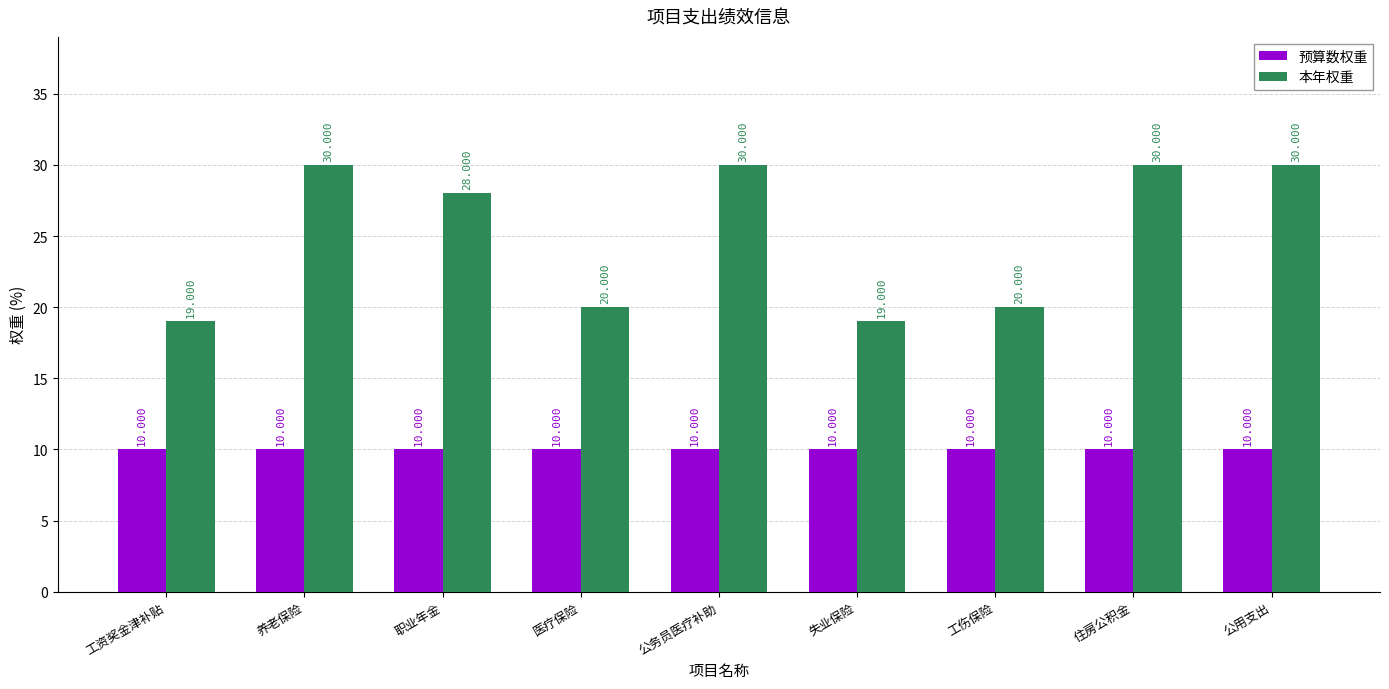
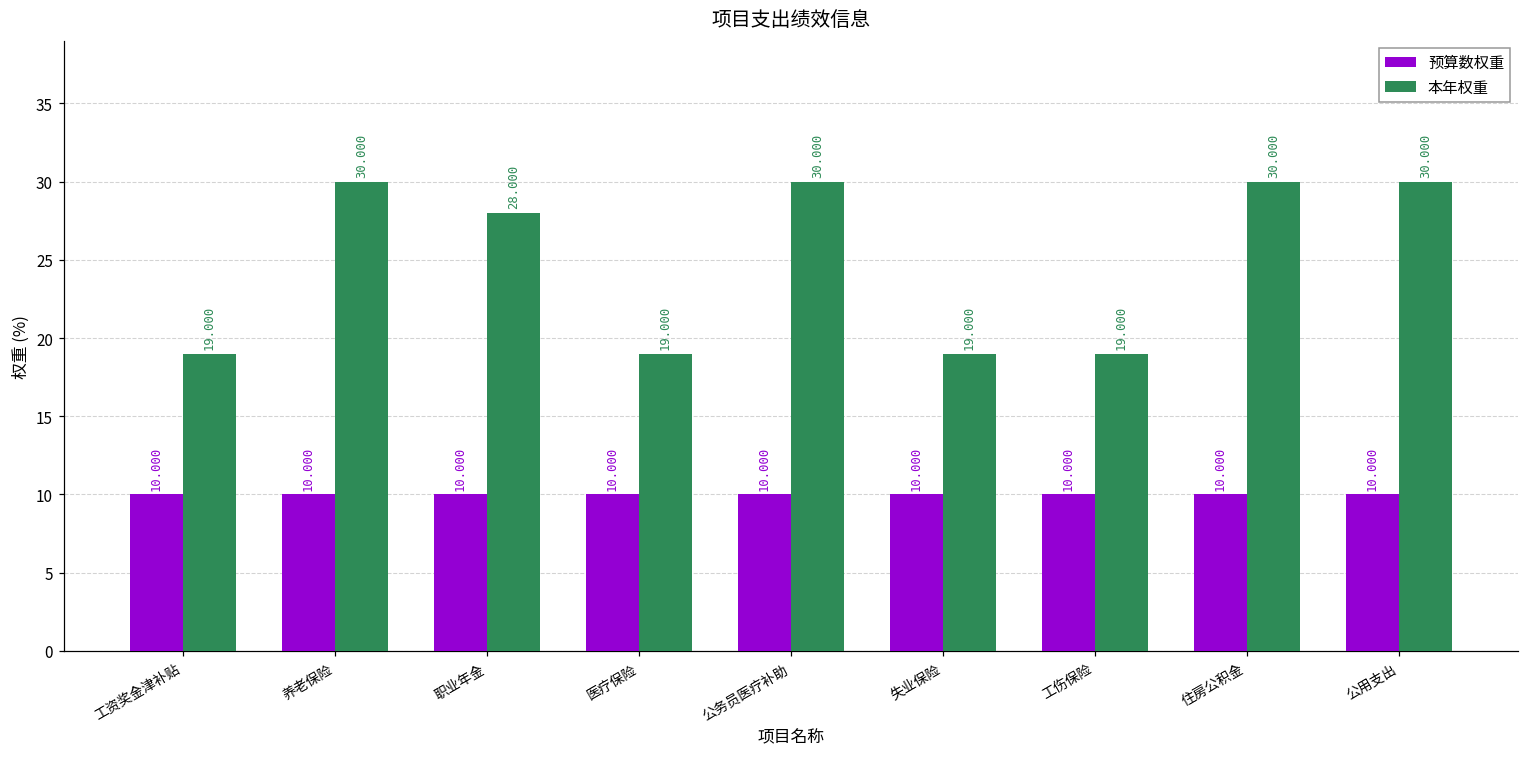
本年权重, 医疗保险: 20.000 -> 19.000
本年权重, 工伤保险: 20.000 -> 19.000
